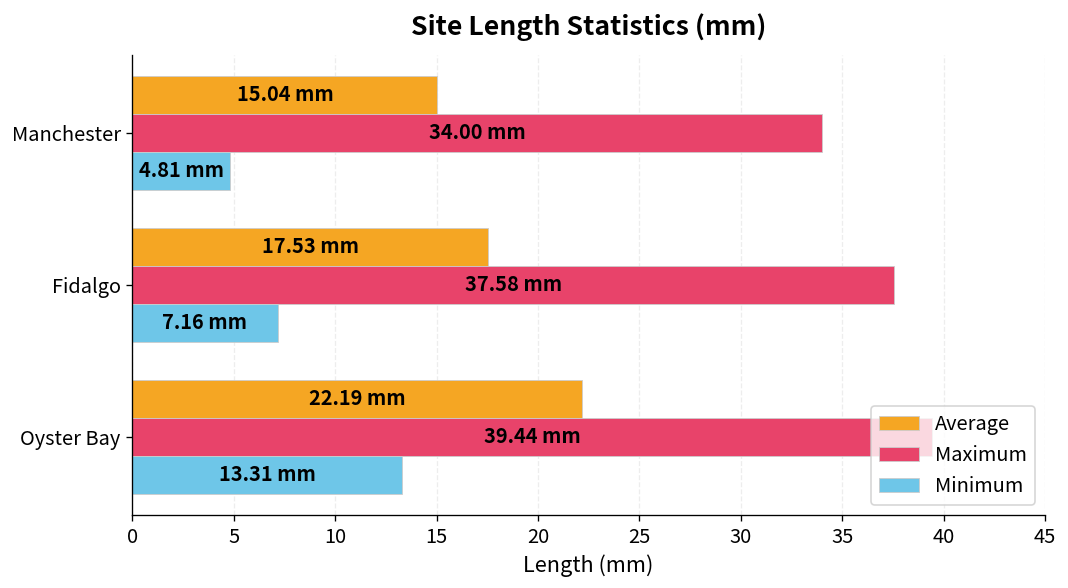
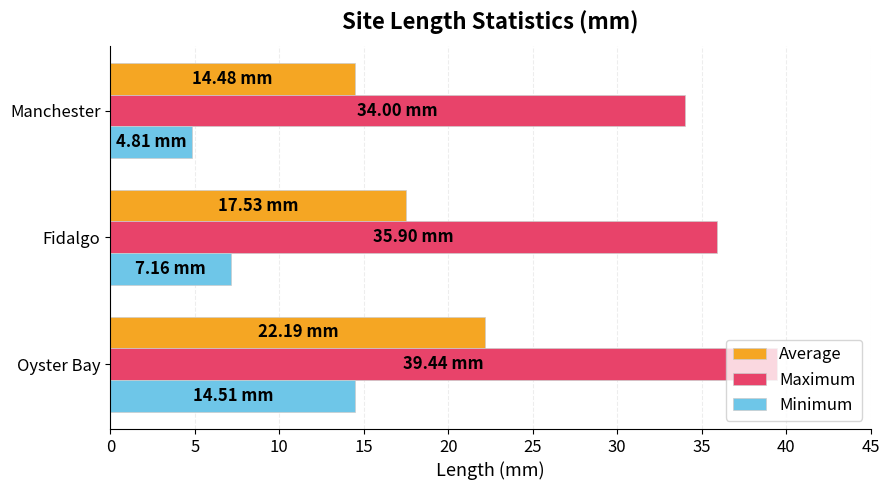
Average, Manchester: 15.04 -> 14.48
Maximum, Fidalgo: 37.58 -> 35.90
Minimum, Oyster Bay: 13.31 -> 14.51
